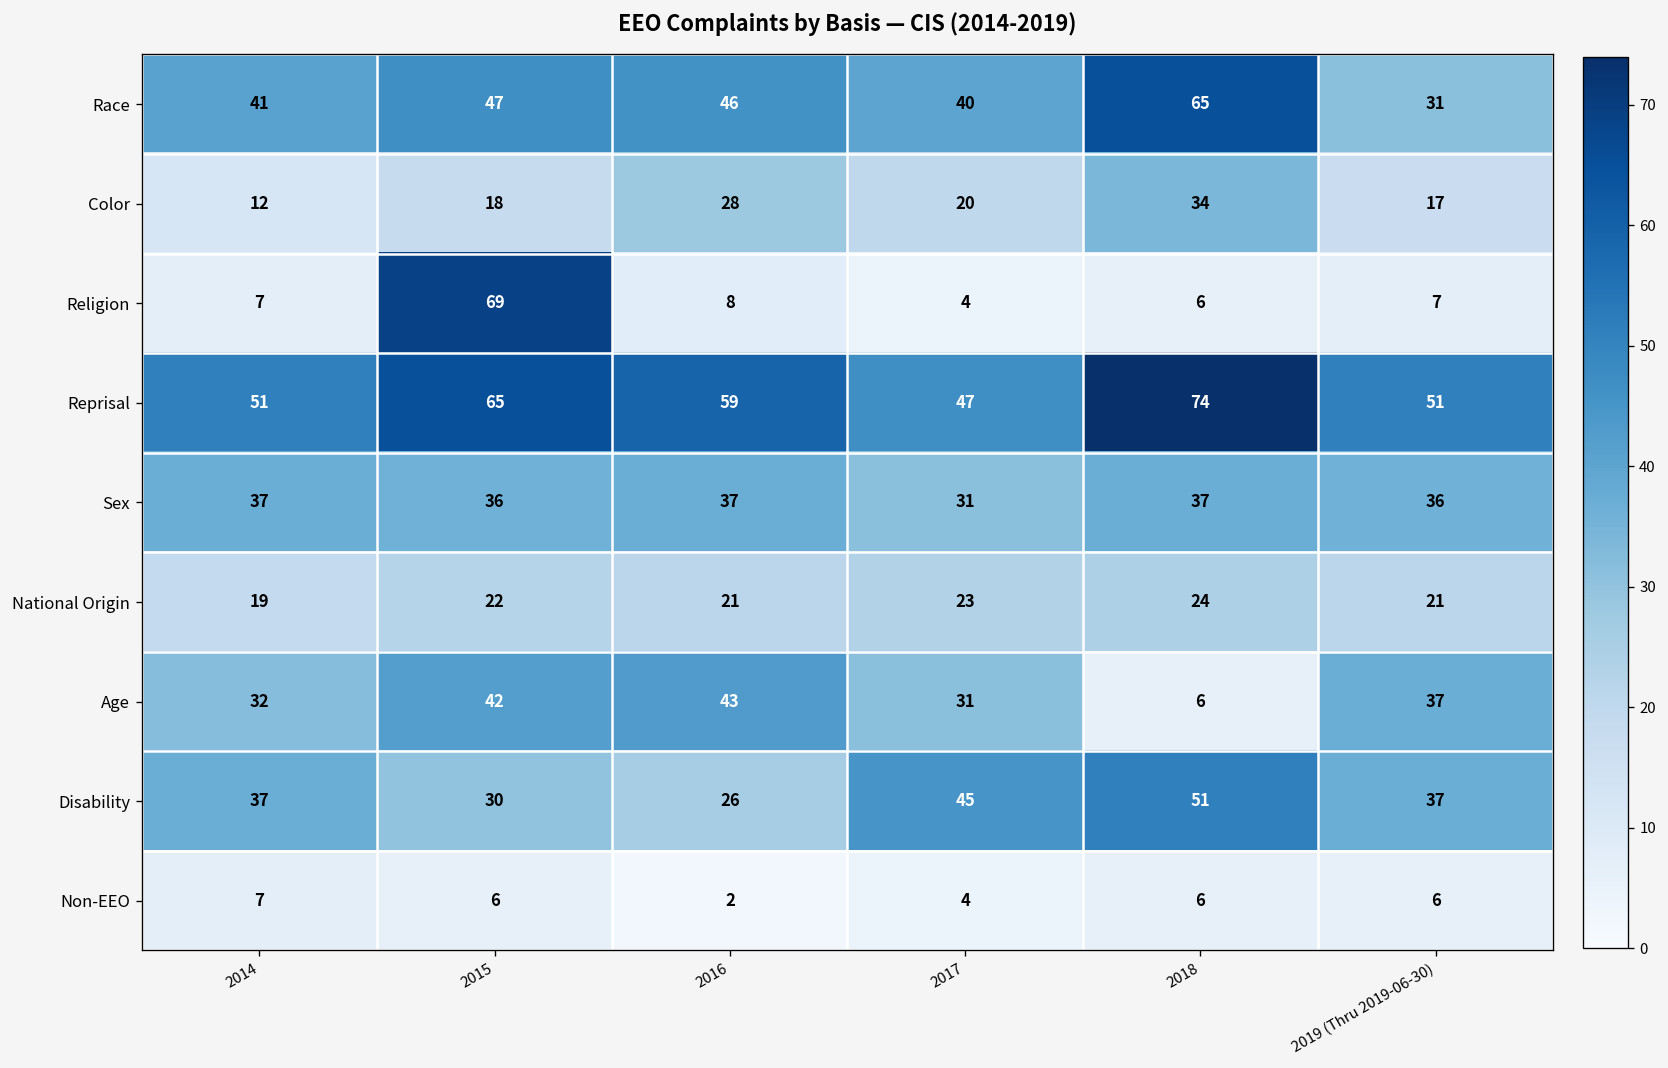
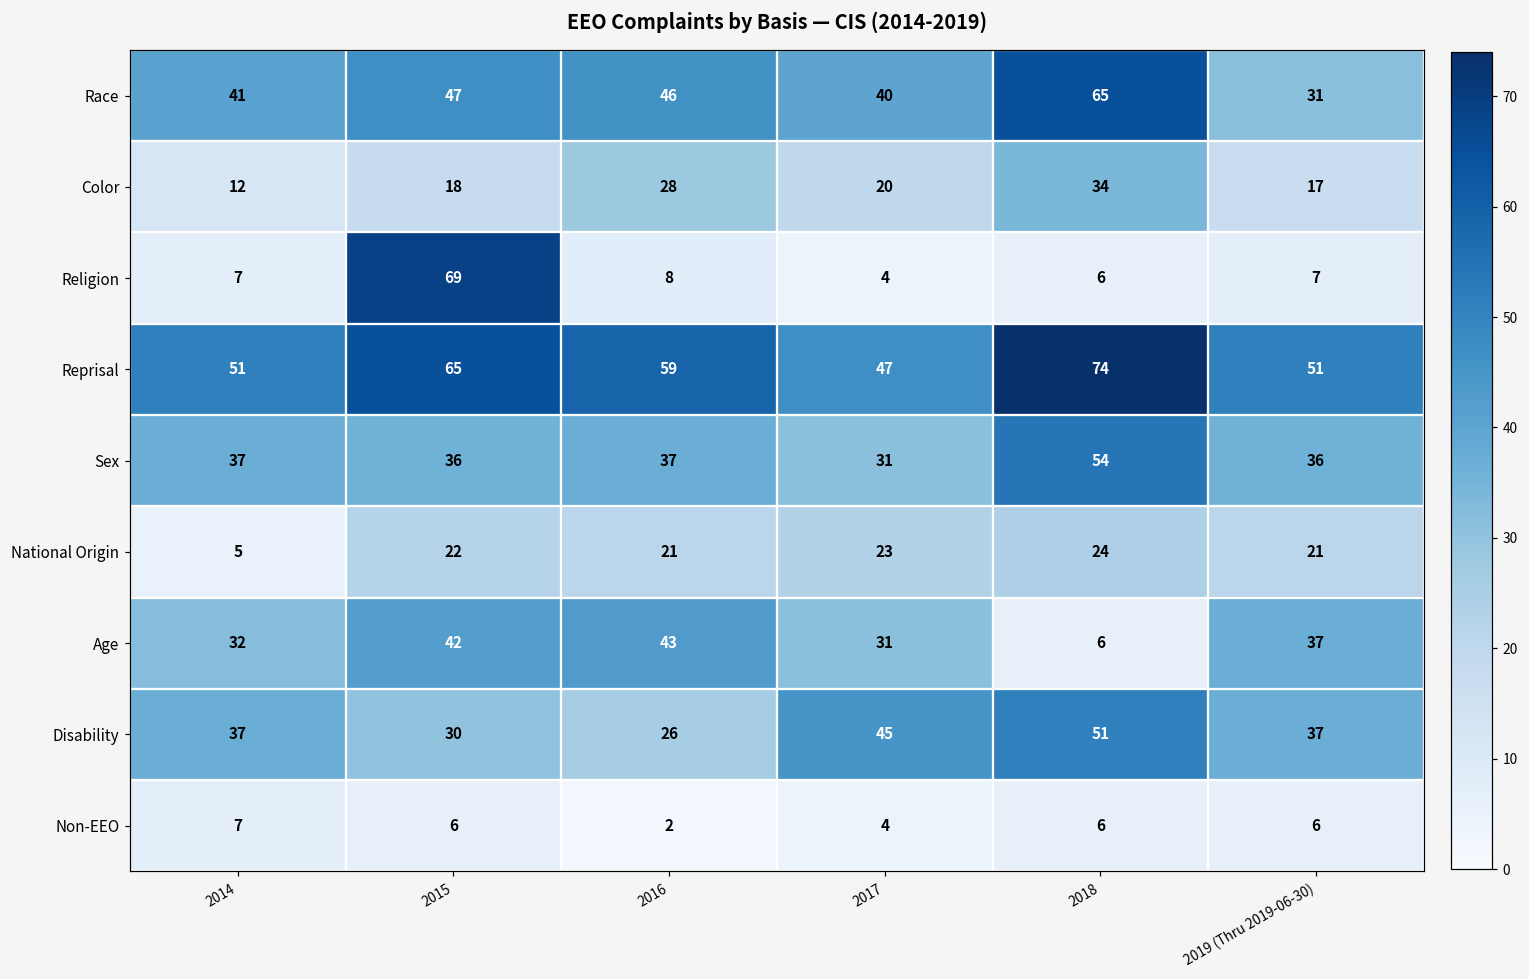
Sex, 2018: 37 -> 54
National Origin, 2014: 19 -> 5
